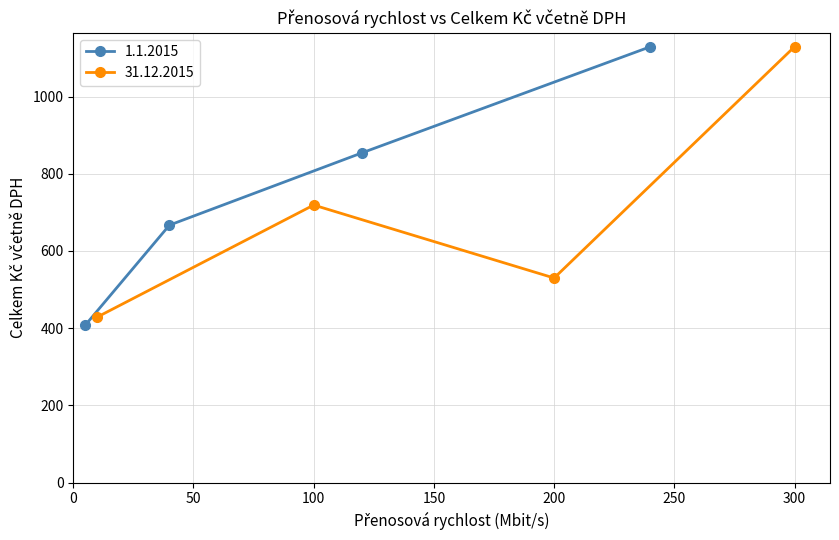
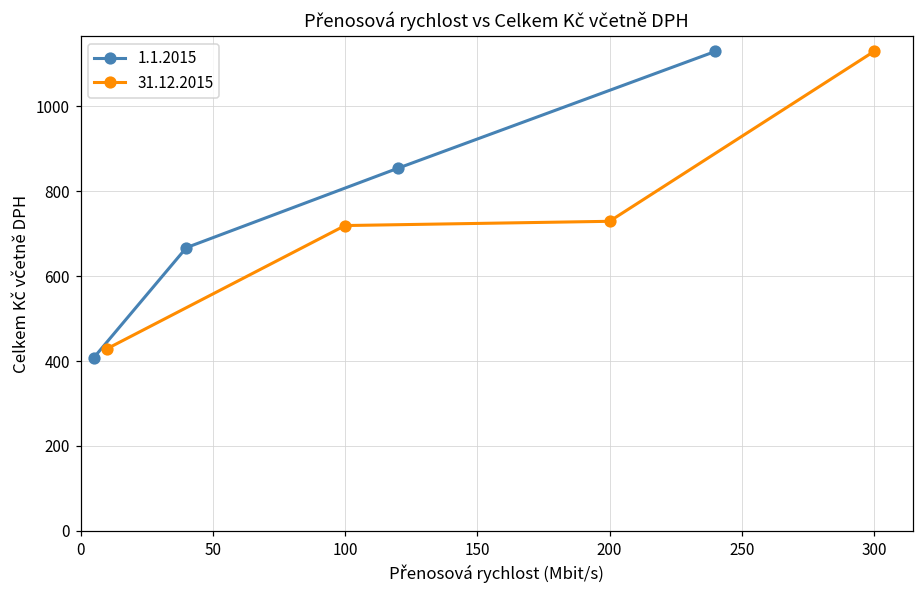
31.12.2015, 200: 530 -> 730
